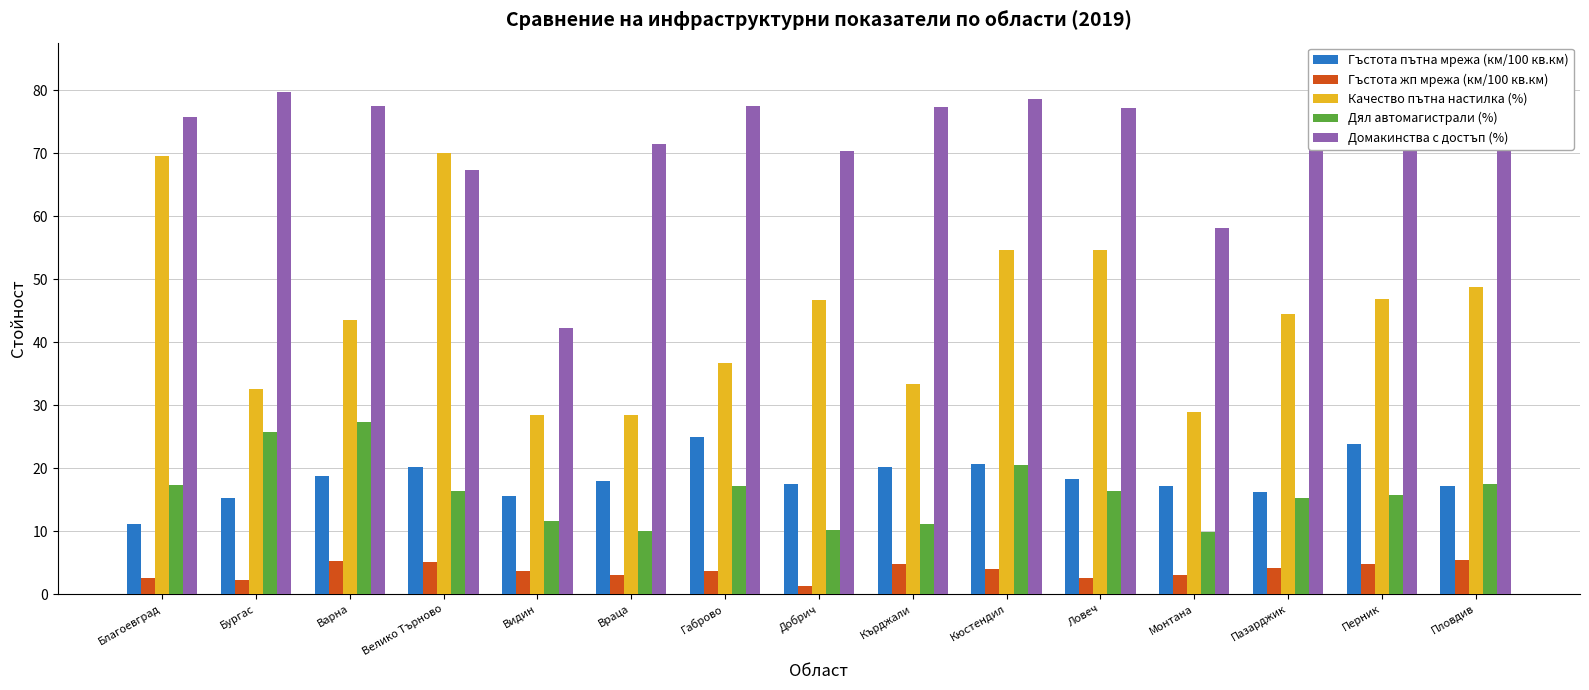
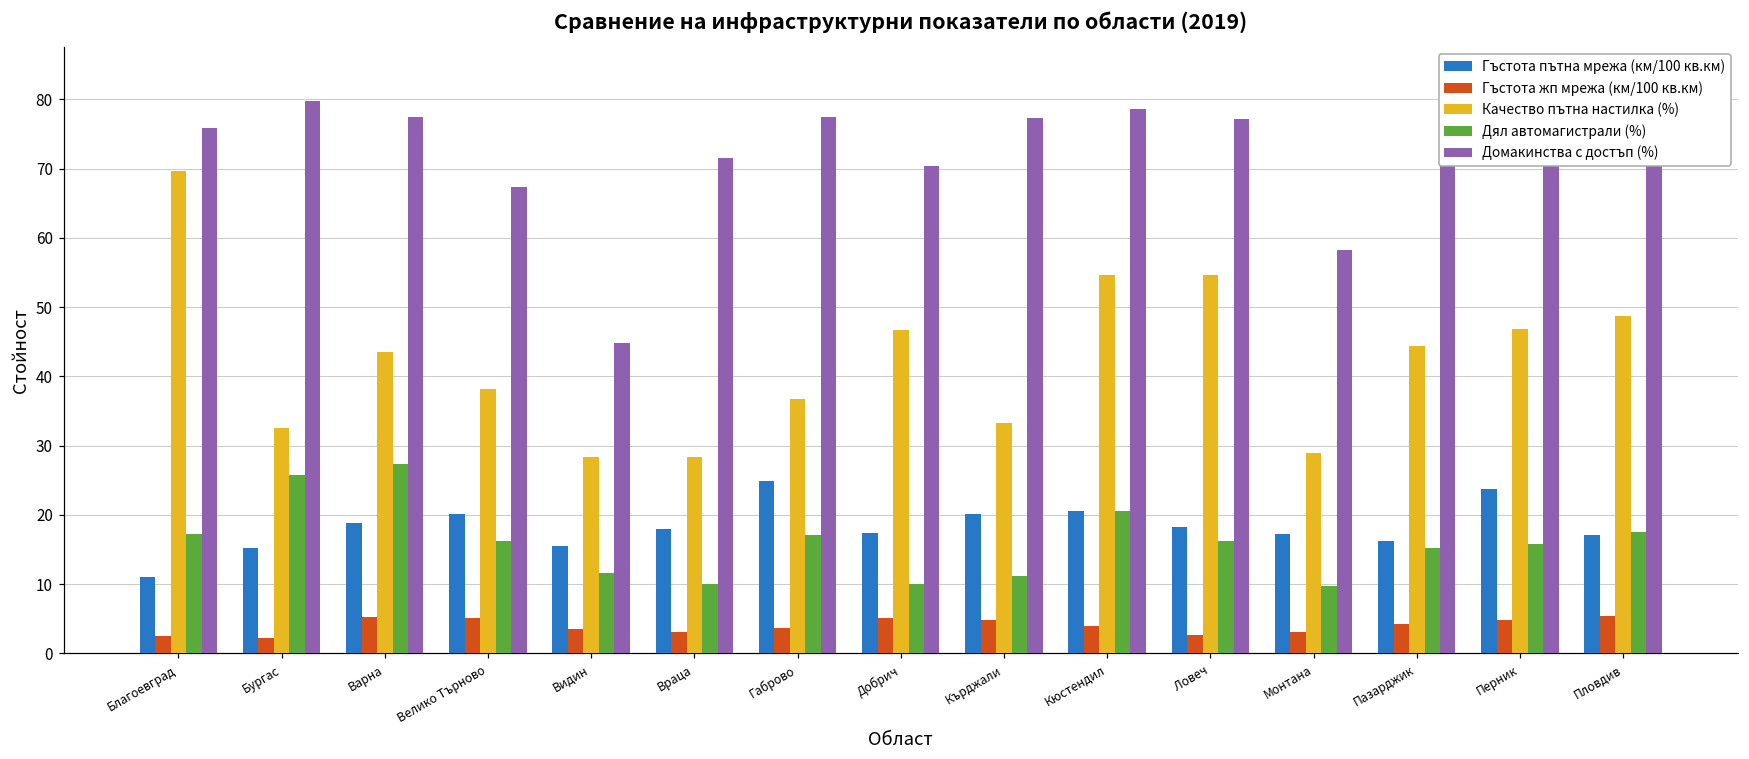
Качество пътна настилка (%), Велико Търново: 70 -> 38
Домакинства с достъп (%), Видин: 42 -> 45
Гъстота жп мрежа (км/100 кв.км), Добрич: 1 -> 5
